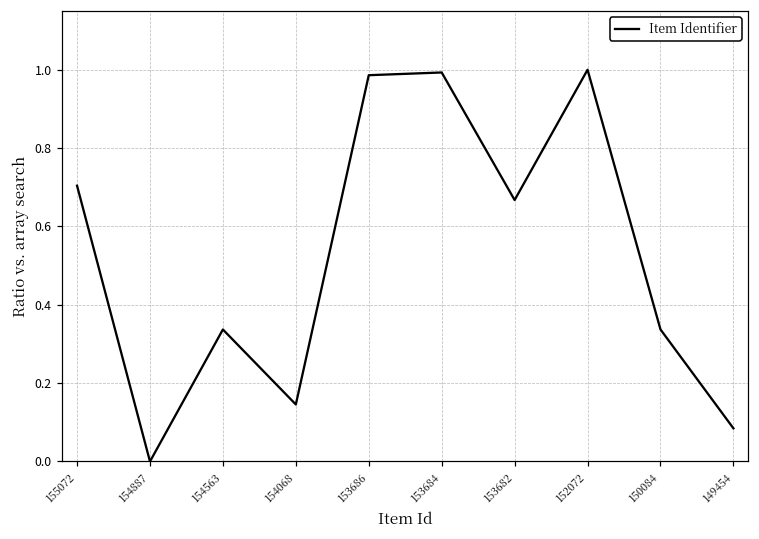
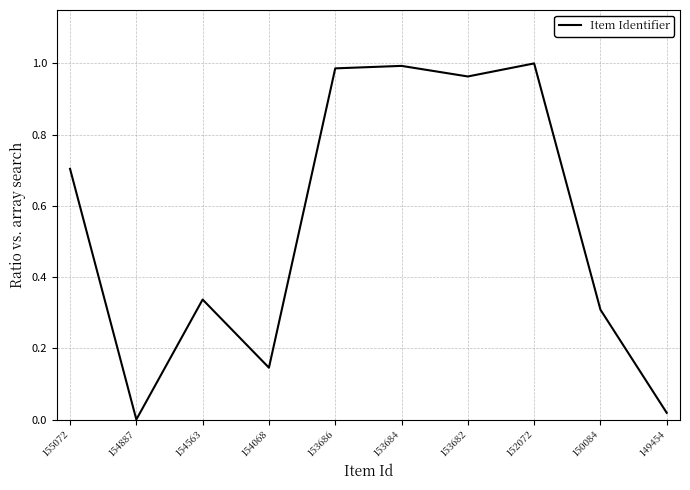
153682: 0.67 -> 0.96
150084: 0.34 -> 0.31
149454: 0.08 -> 0.02
